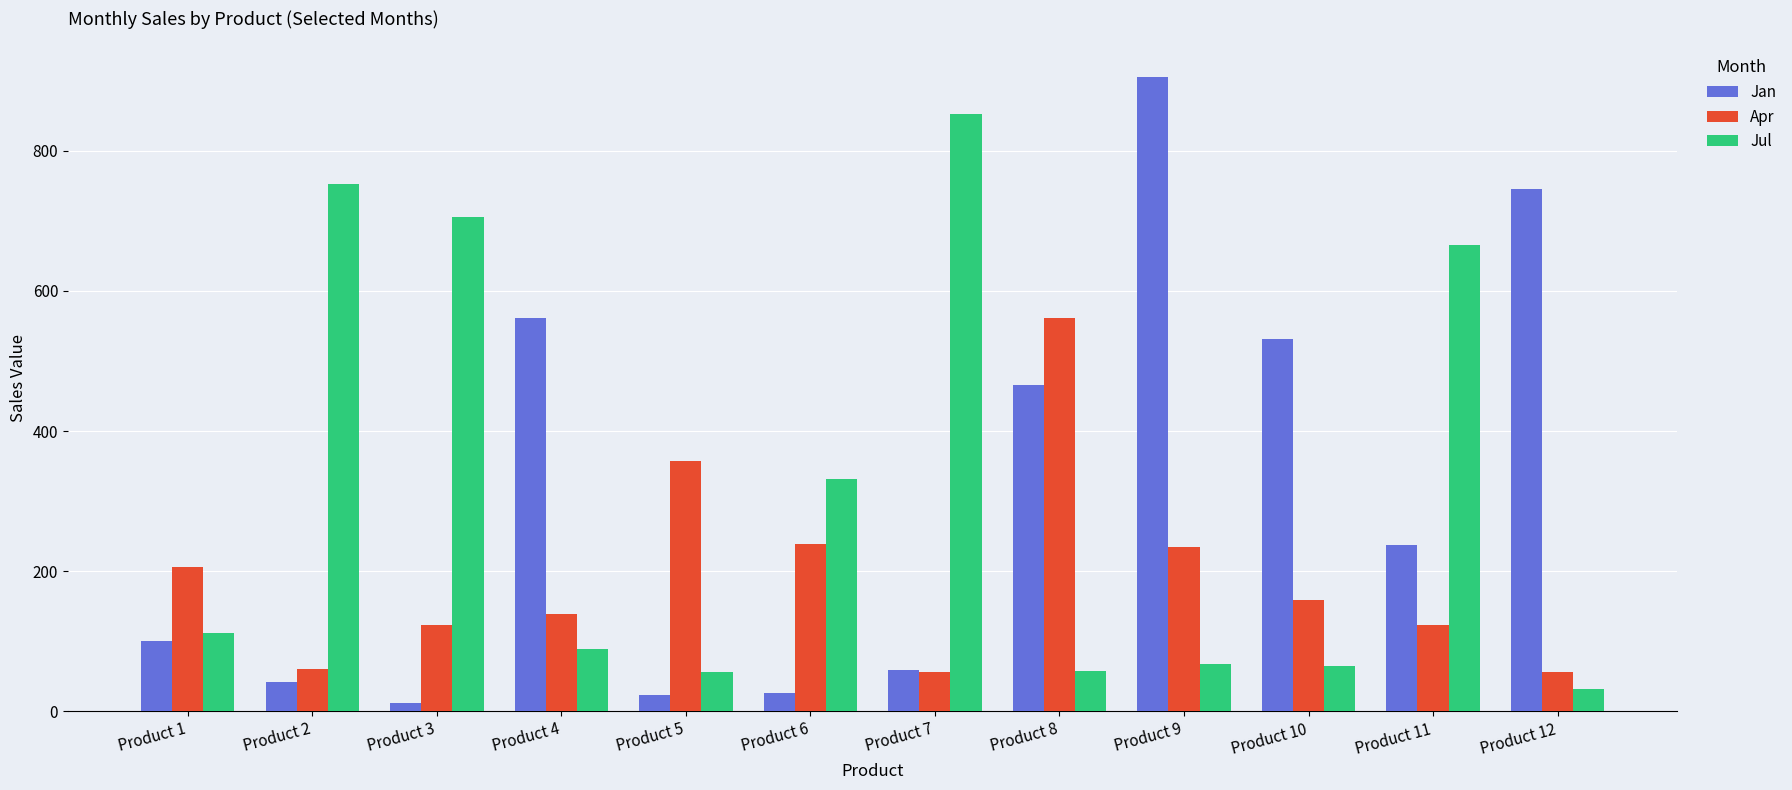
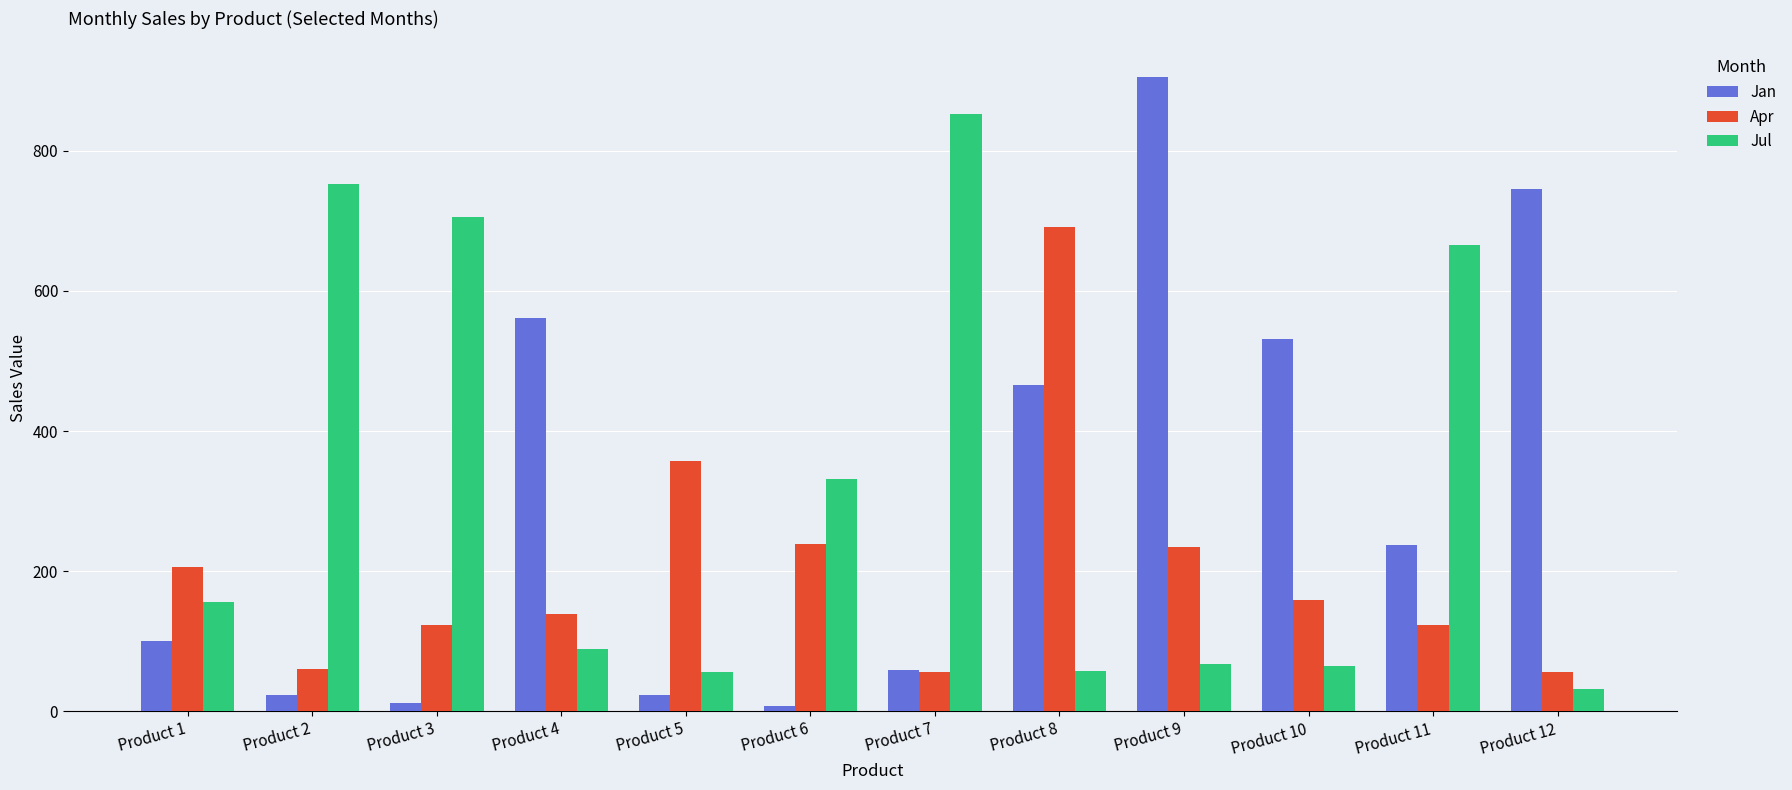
Jul, Product 1: 110 -> 160
Jan, Product 2: 40 -> 20
Jan, Product 6: 30 -> 10
Apr, Product 8: 560 -> 690
